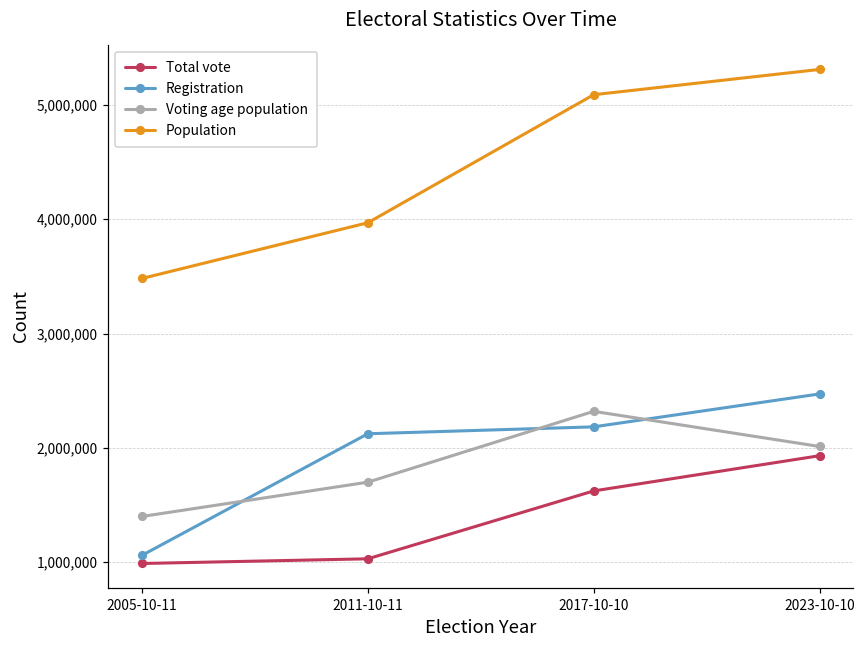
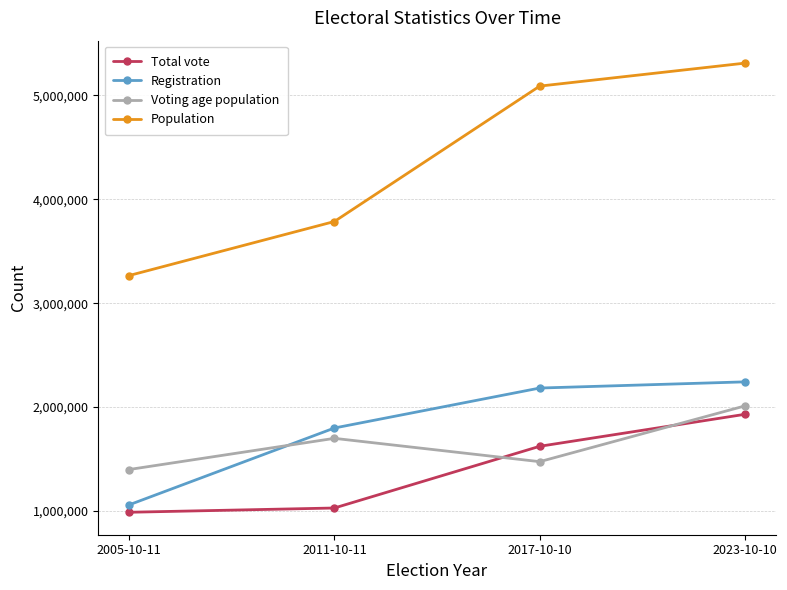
Population, 2005-10-11: 3,480,000 -> 3,270,000
Registration, 2011-10-11: 2,120,000 -> 1,800,000
Population, 2011-10-11: 3,970,000 -> 3,790,000
Voting age population, 2017-10-10: 2,320,000 -> 1,480,000
Registration, 2023-10-10: 2,470,000 -> 2,240,000
